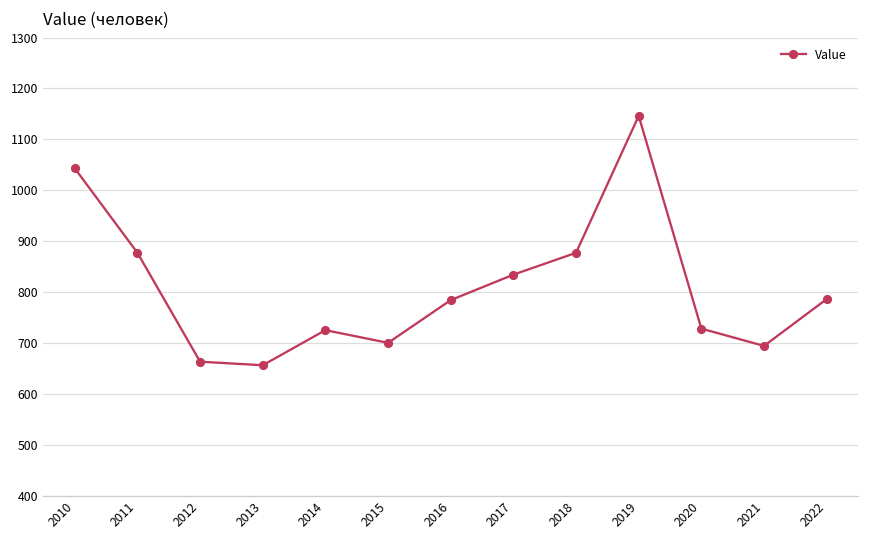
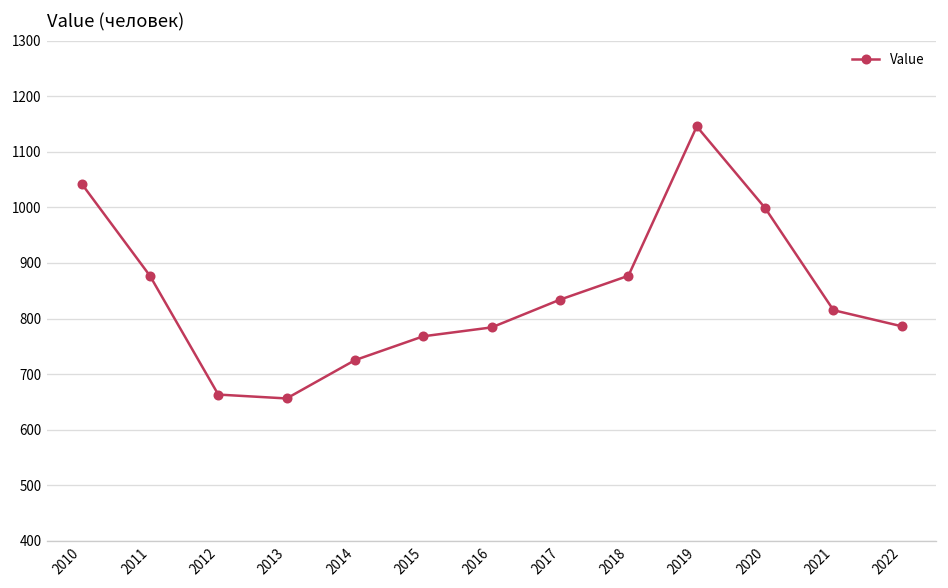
2015: 700 -> 770
2020: 730 -> 1000
2021: 690 -> 820
